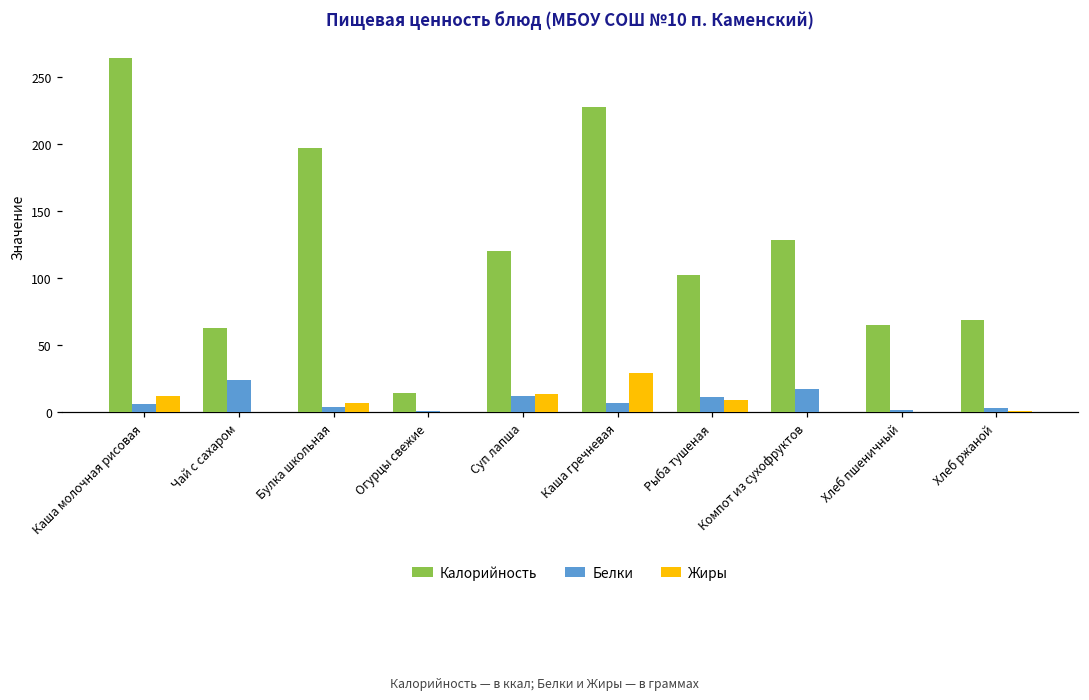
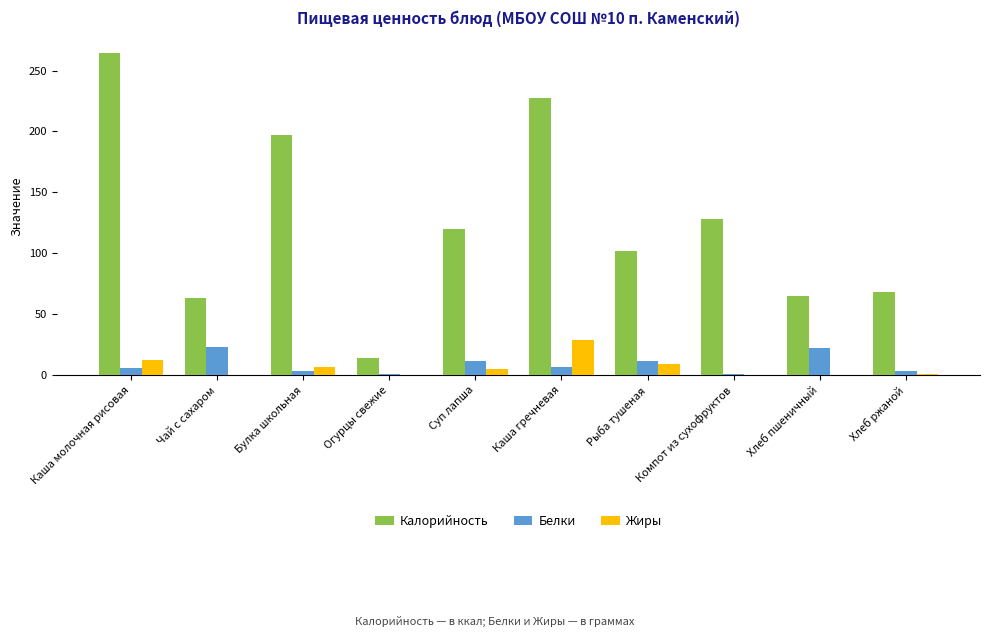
Жиры, Суп лапша: 13 -> 5
Белки, Компот из сухофруктов: 17 -> 1
Белки, Хлеб пшеничный: 2 -> 22
